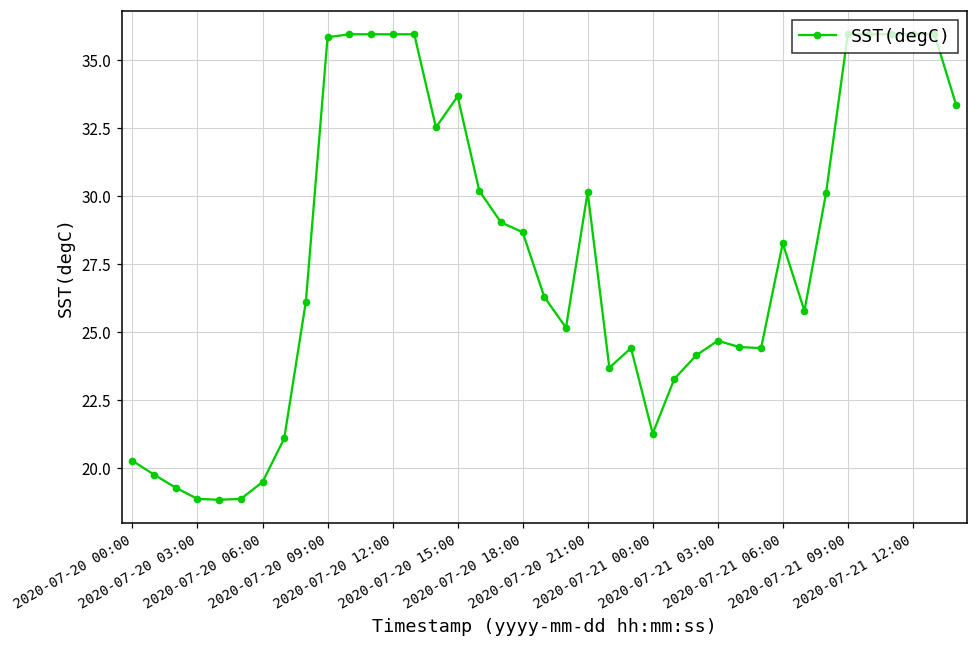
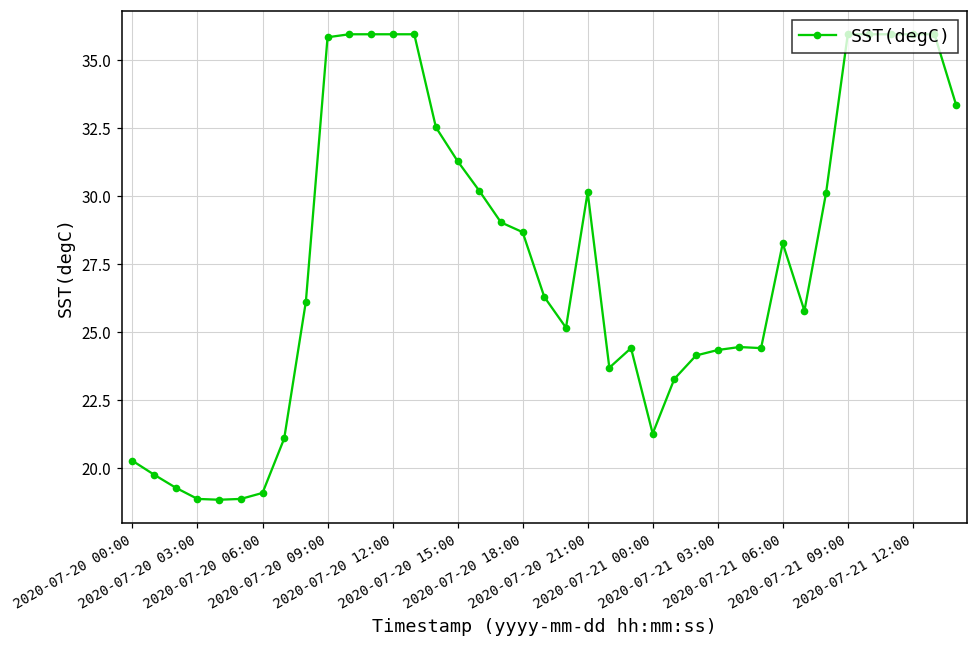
2020-07-20 06:00: 19.5 -> 19.1
2020-07-20 15:00: 33.7 -> 31.3
2020-07-21 03:00: 24.7 -> 24.4
